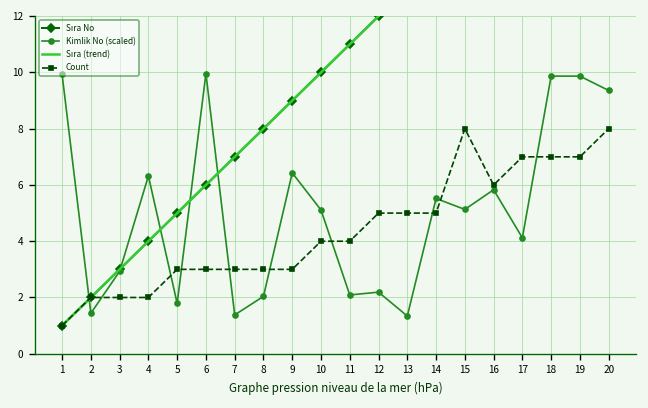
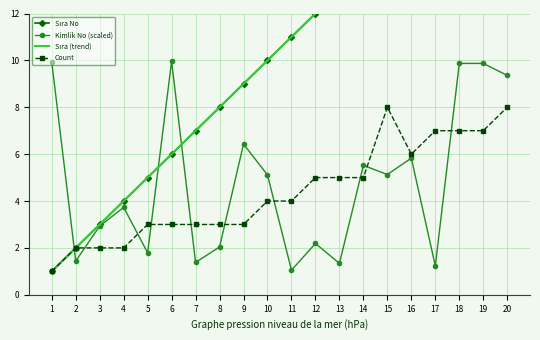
Kimlik No (scaled), 4: 6.3 -> 3.7
Kimlik No (scaled), 11: 2.1 -> 1.1
Kimlik No (scaled), 17: 4.1 -> 1.2
